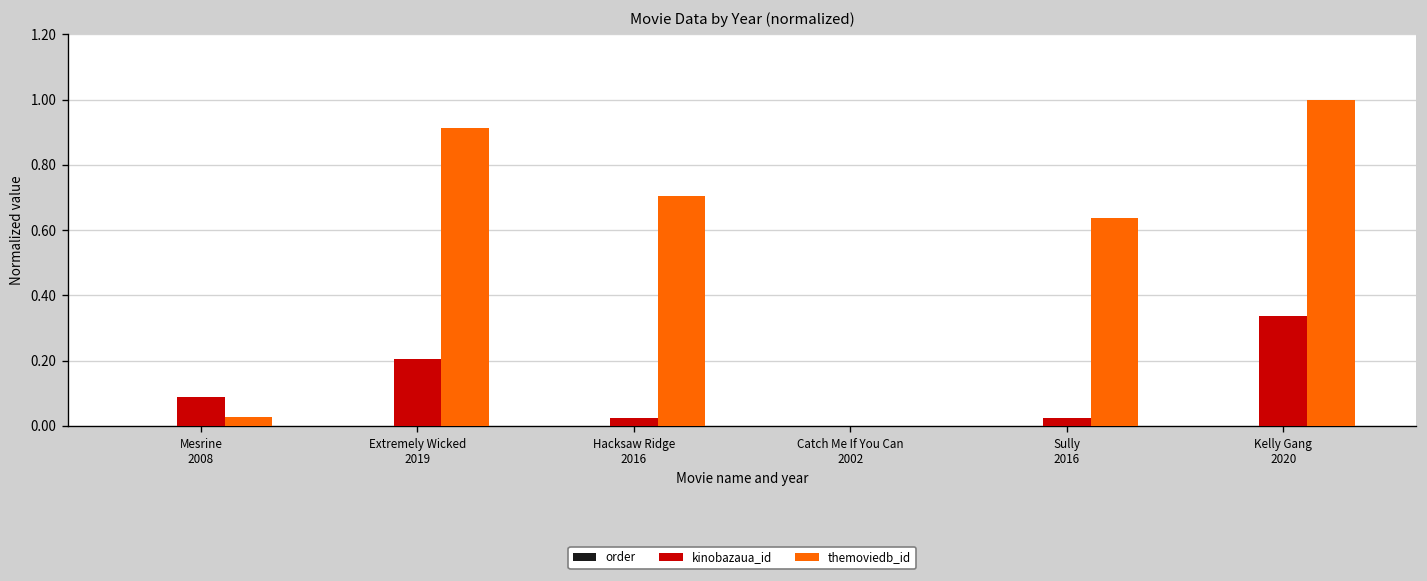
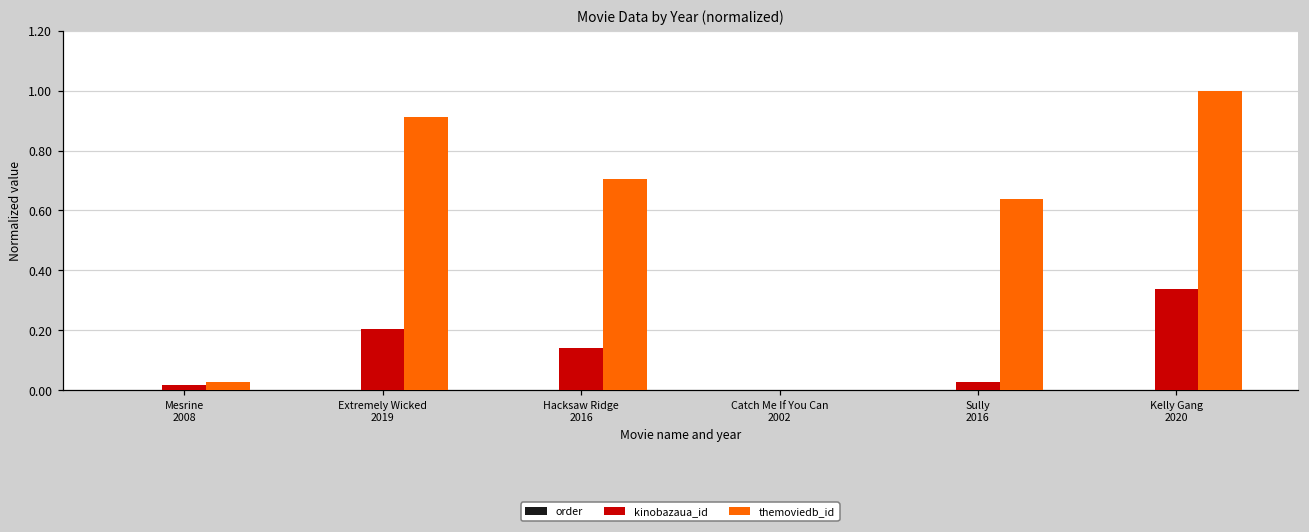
kinobazaua_id, Mesrine 2008: 0.09 -> 0.02
kinobazaua_id, Hacksaw Ridge 2016: 0.03 -> 0.14
